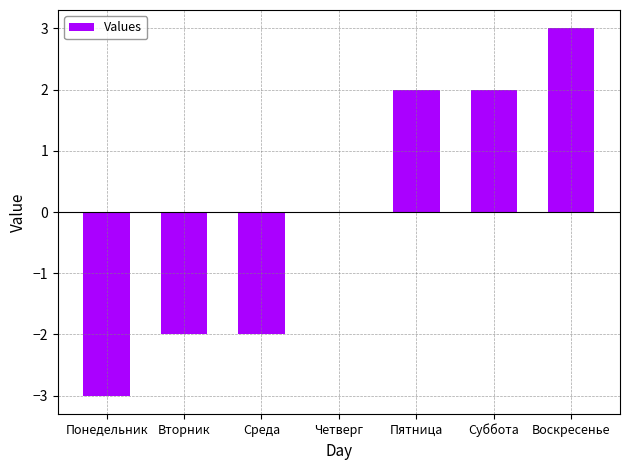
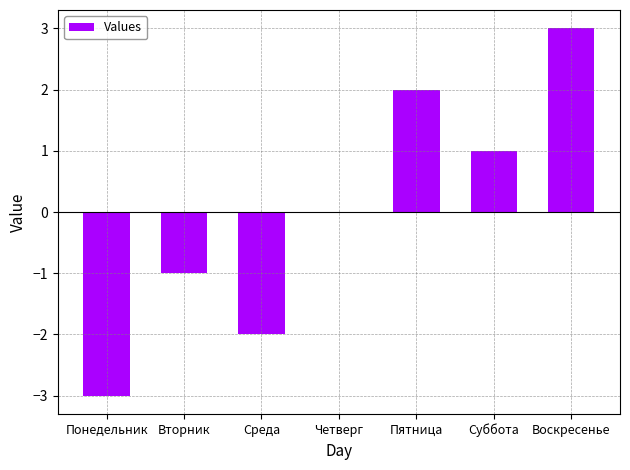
Вторник: -2.0 -> -1.0
Суббота: 2.0 -> 1.0
